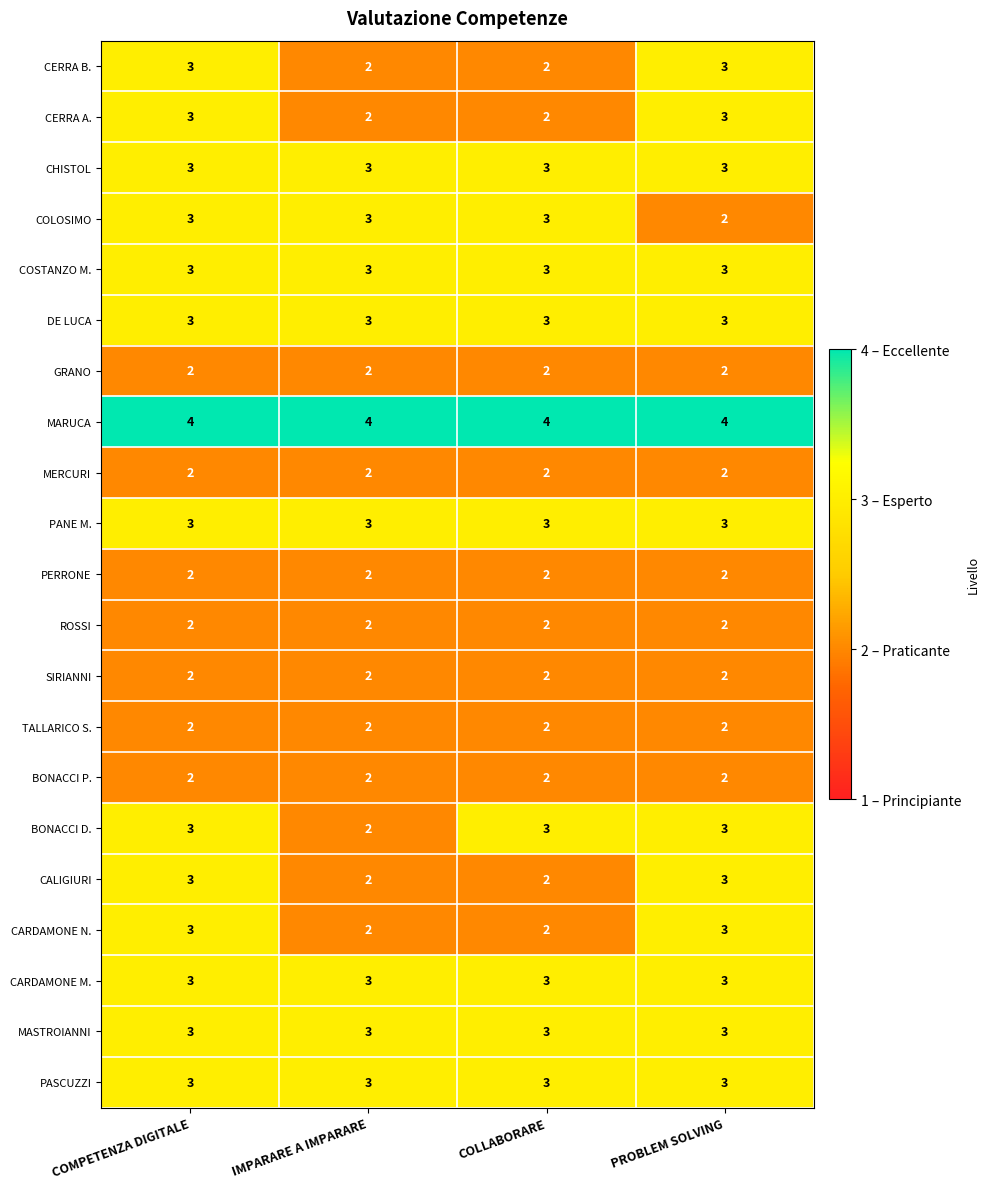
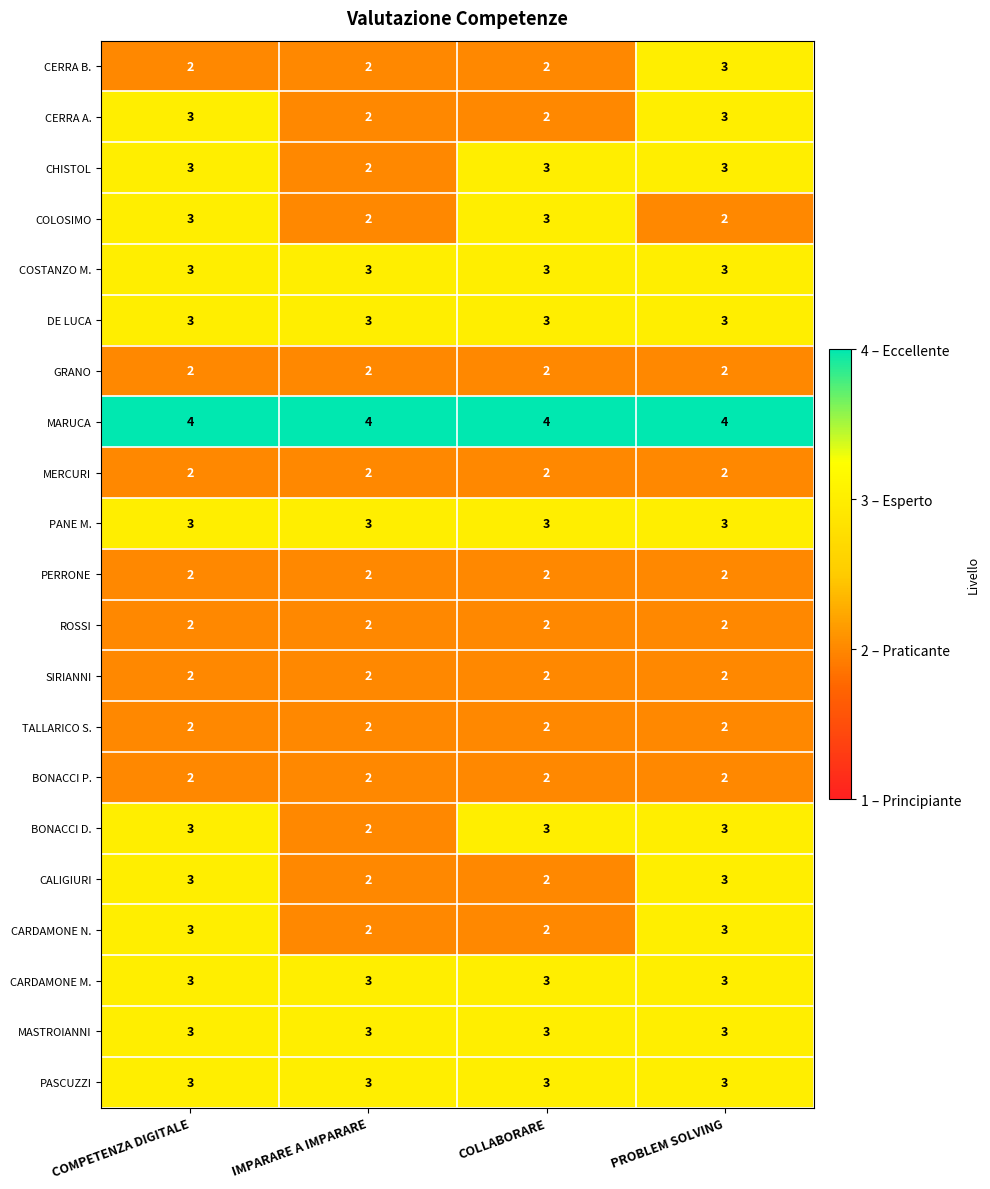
CERRA B., COMPETENZA DIGITALE: 3 -> 2
CHISTOL, IMPARARE A IMPARARE: 3 -> 2
COLOSIMO, IMPARARE A IMPARARE: 3 -> 2
